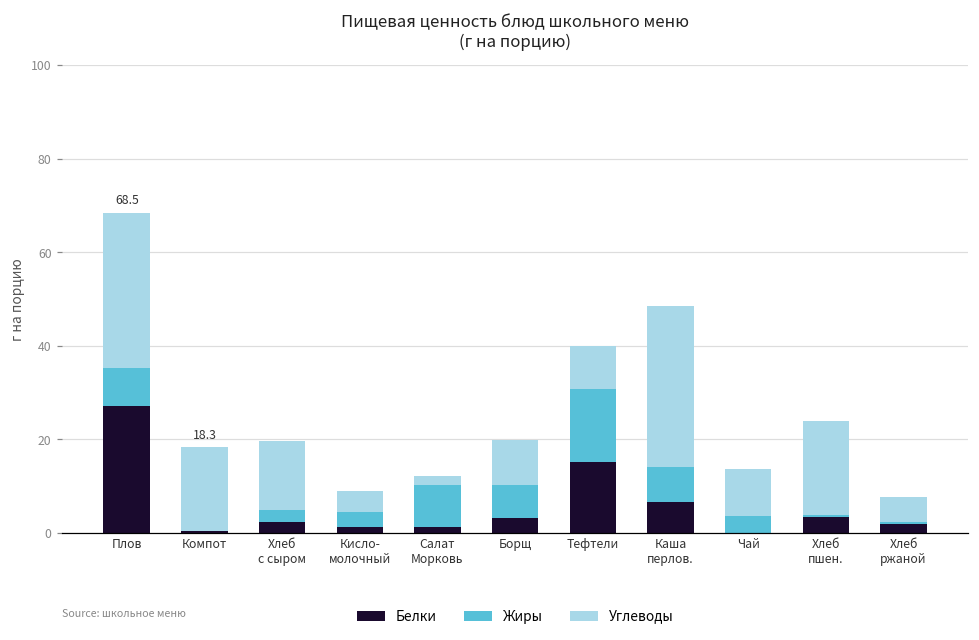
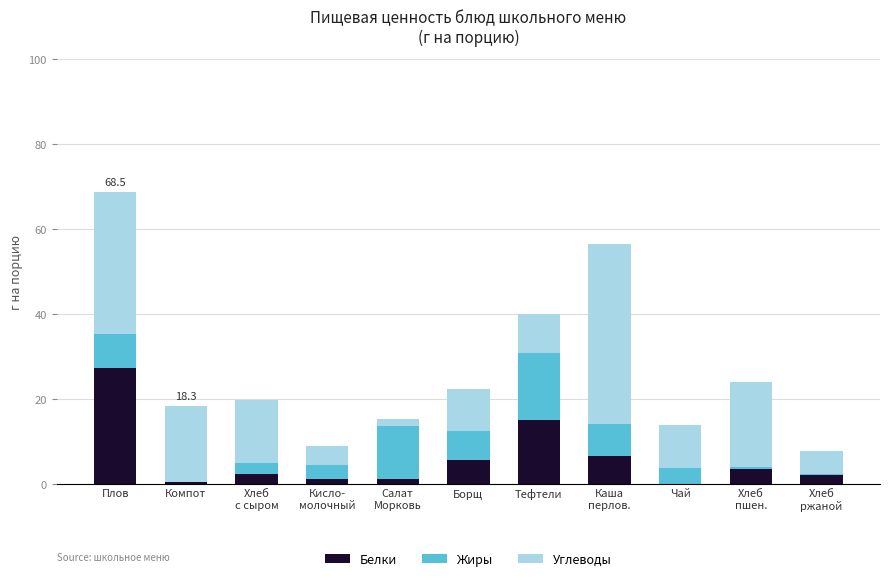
Жиры, Салат Морковь: 9 -> 12
Белки, Борщ: 3 -> 6
Углеводы, Каша перлов.: 35 -> 42
